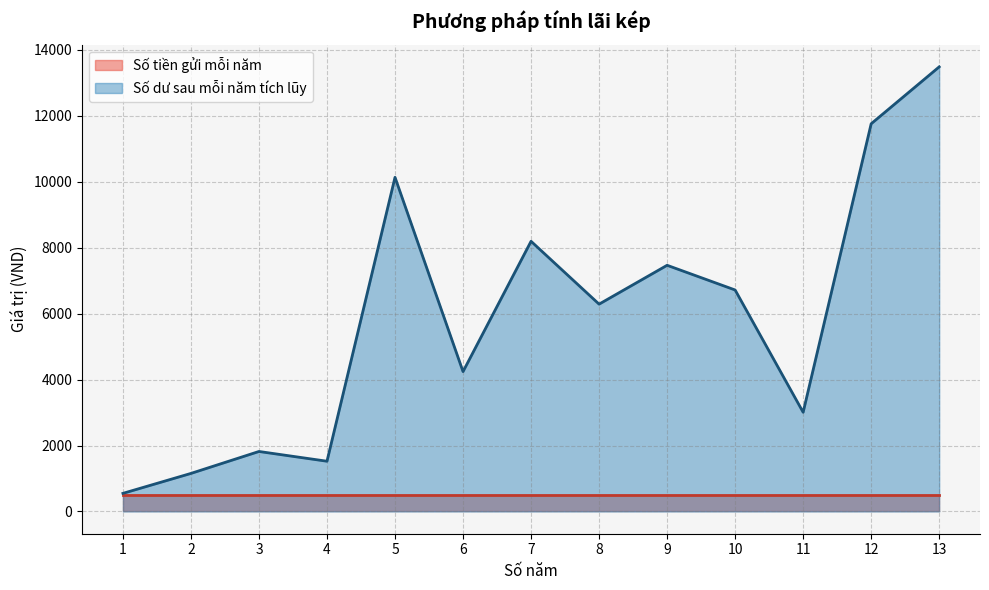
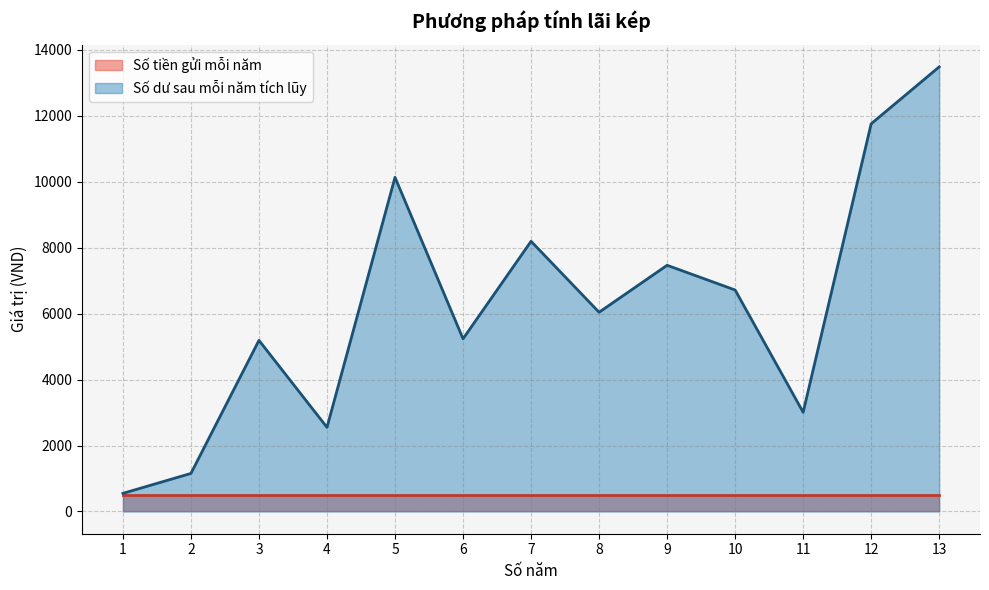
Số dư sau mỗi năm tích lũy, 3: 1800 -> 5200
Số dư sau mỗi năm tích lũy, 4: 1500 -> 2600
Số dư sau mỗi năm tích lũy, 6: 4200 -> 5200
Số dư sau mỗi năm tích lũy, 8: 6300 -> 6000
